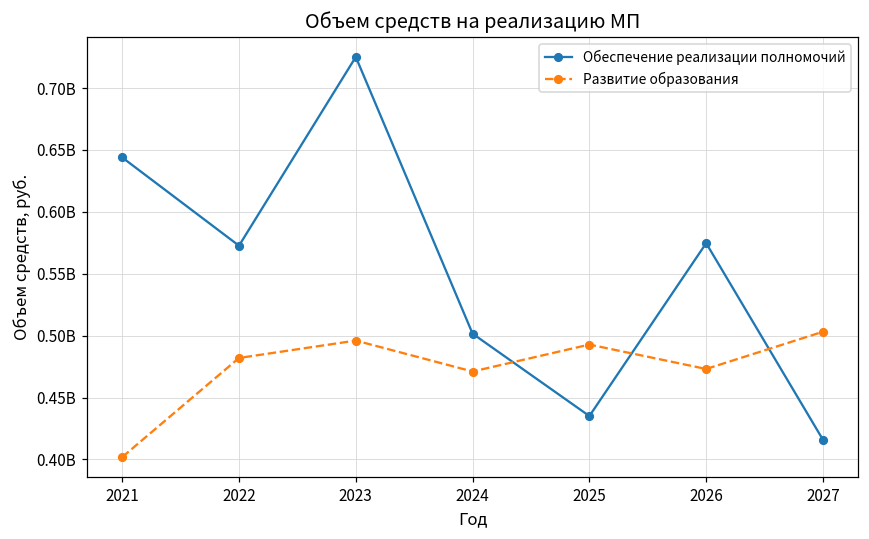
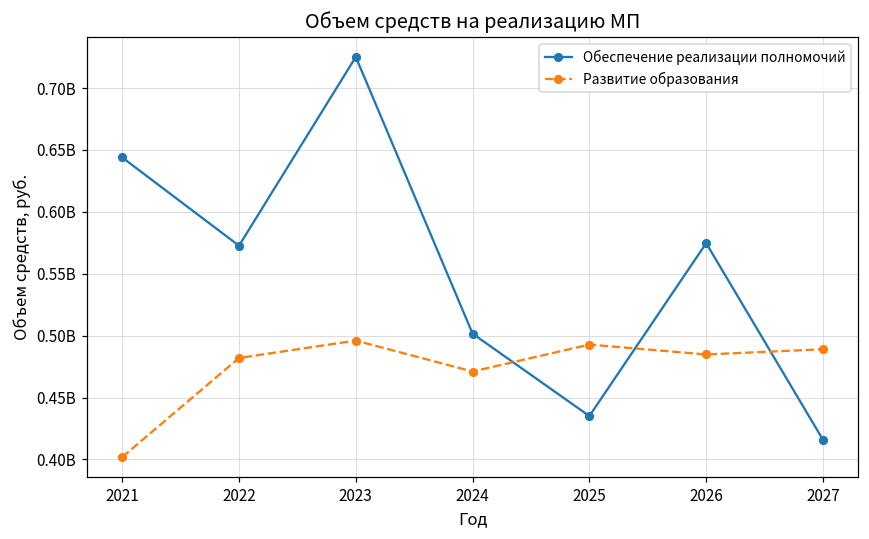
Развитие образования, 2026: 473000000 -> 485000000
Развитие образования, 2027: 503000000 -> 489000000
